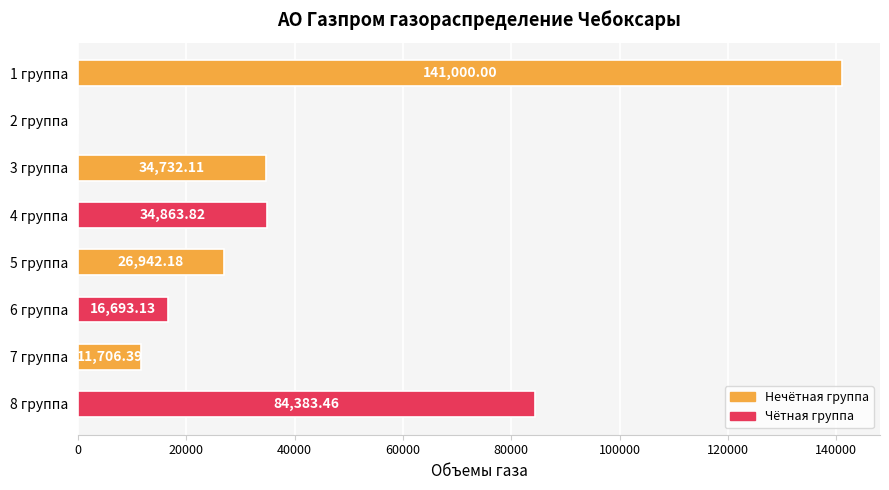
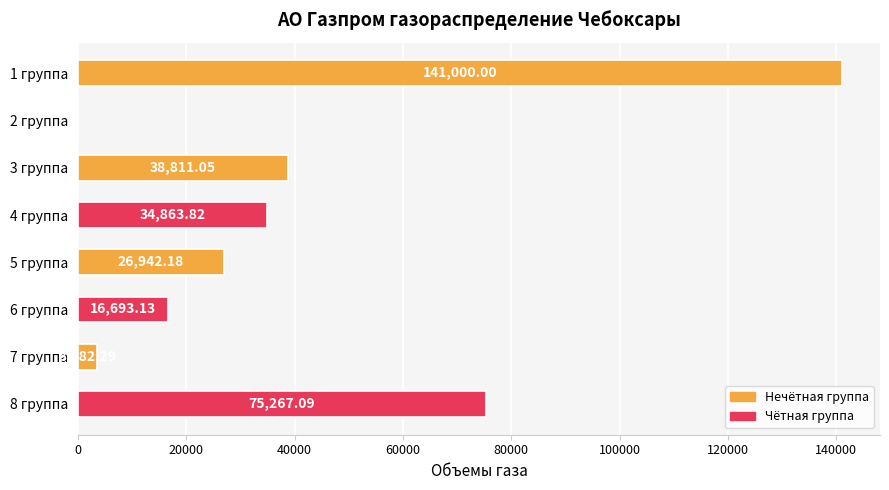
3 группа: 34,732.11 -> 38,811.05
7 группа: 12000 -> 3000
8 группа: 84,383.46 -> 75,267.09
